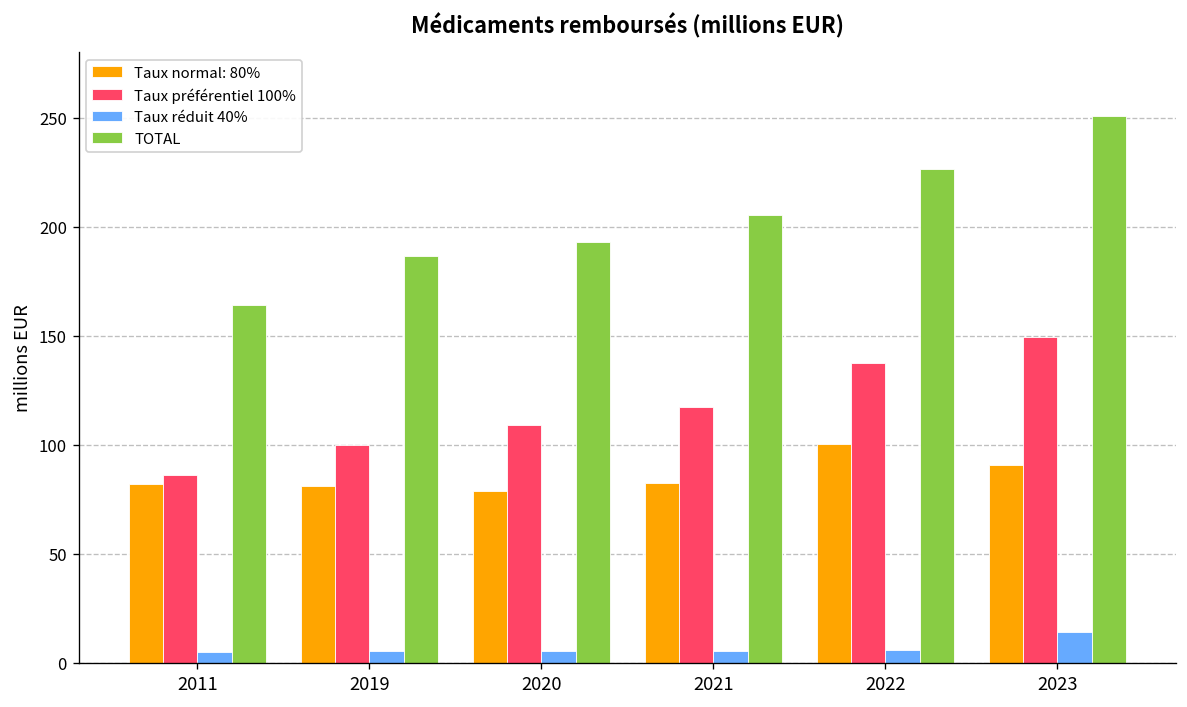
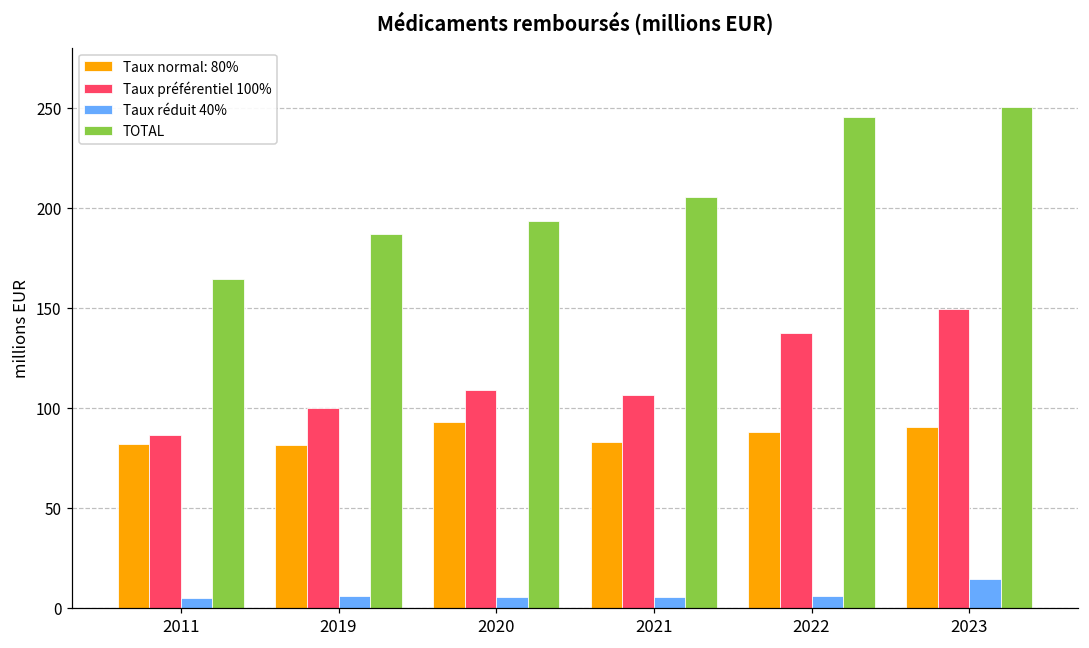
Taux normal: 80%, 2020: 79 -> 93
Taux préférentiel 100%, 2021: 118 -> 106
Taux normal: 80%, 2022: 100 -> 88
TOTAL, 2022: 227 -> 245
